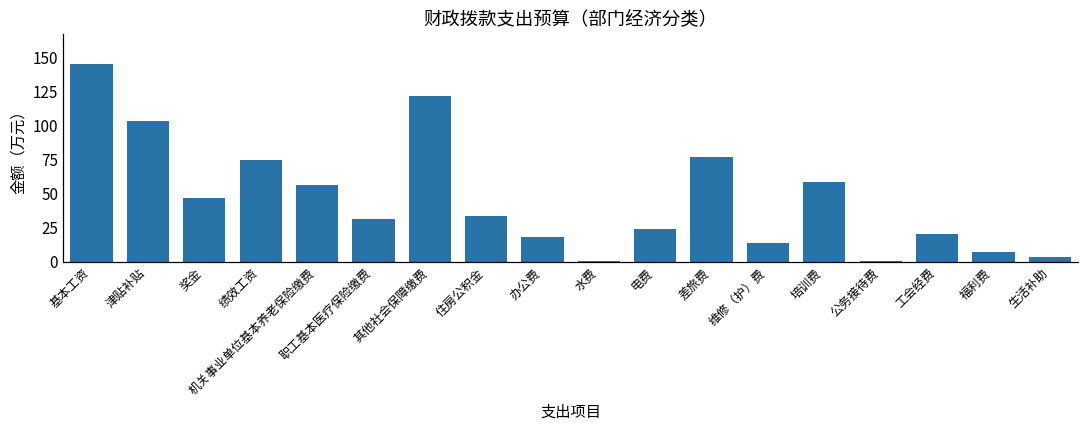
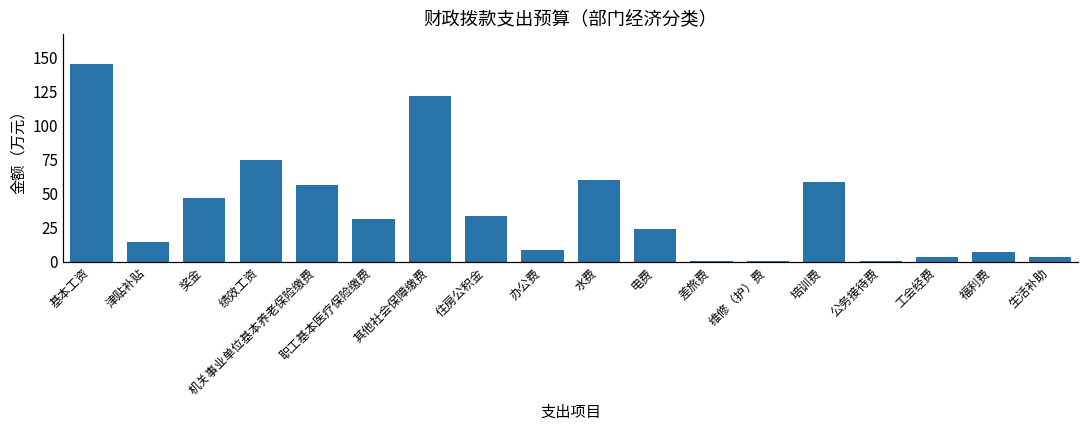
津贴补贴: 103 -> 15
办公费: 18 -> 8
水费: 0 -> 60
差旅费: 77 -> 0
维修（护）费: 14 -> 0
工会经费: 21 -> 3
